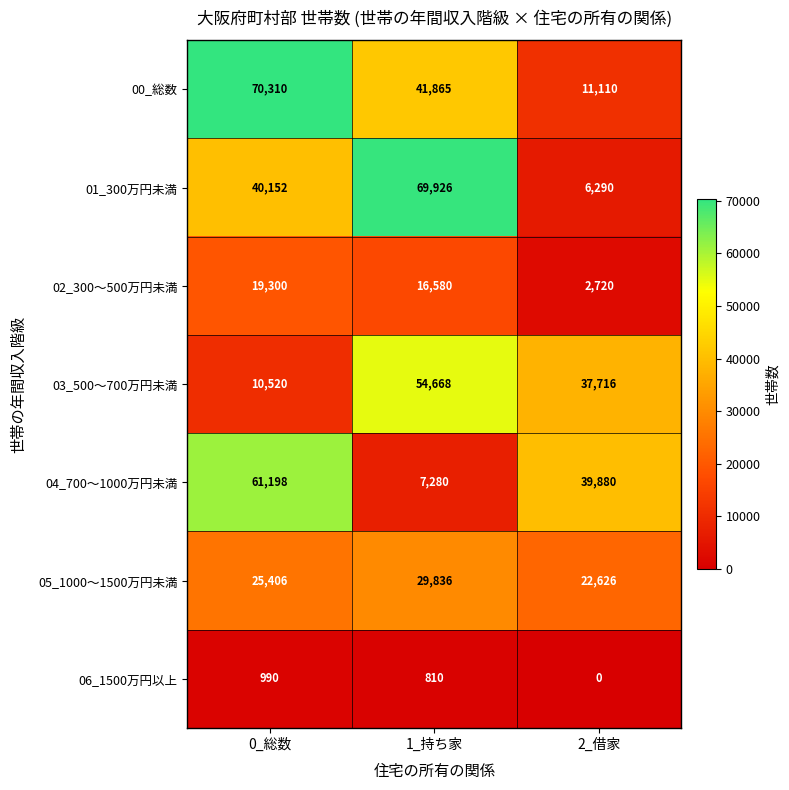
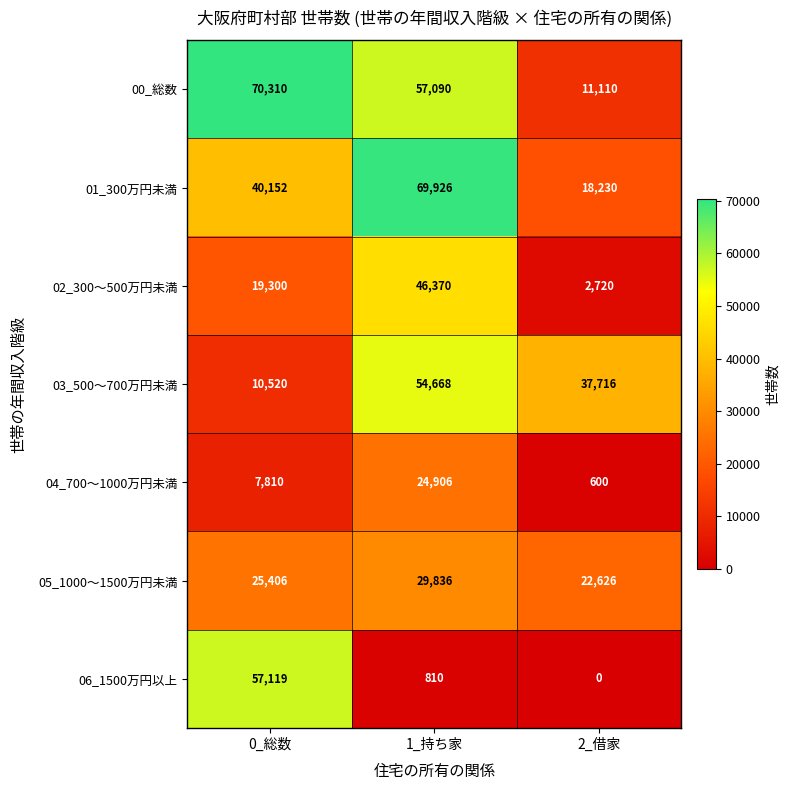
00_総数, 1_持ち家: 41,865 -> 57,090
01_300万円未満, 2_借家: 6,290 -> 18,230
02_300～500万円未満, 1_持ち家: 16,580 -> 46,370
04_700～1000万円未満, 0_総数: 61,198 -> 7,810
04_700～1000万円未満, 1_持ち家: 7,280 -> 24,906
04_700～1000万円未満, 2_借家: 39,880 -> 600
06_1500万円以上, 0_総数: 990 -> 57,119
